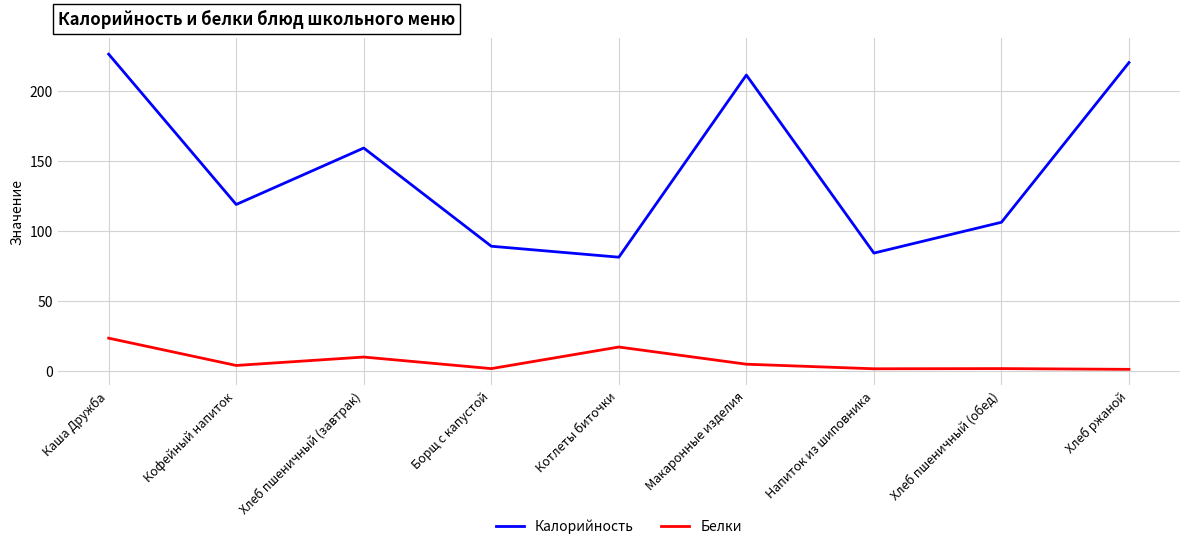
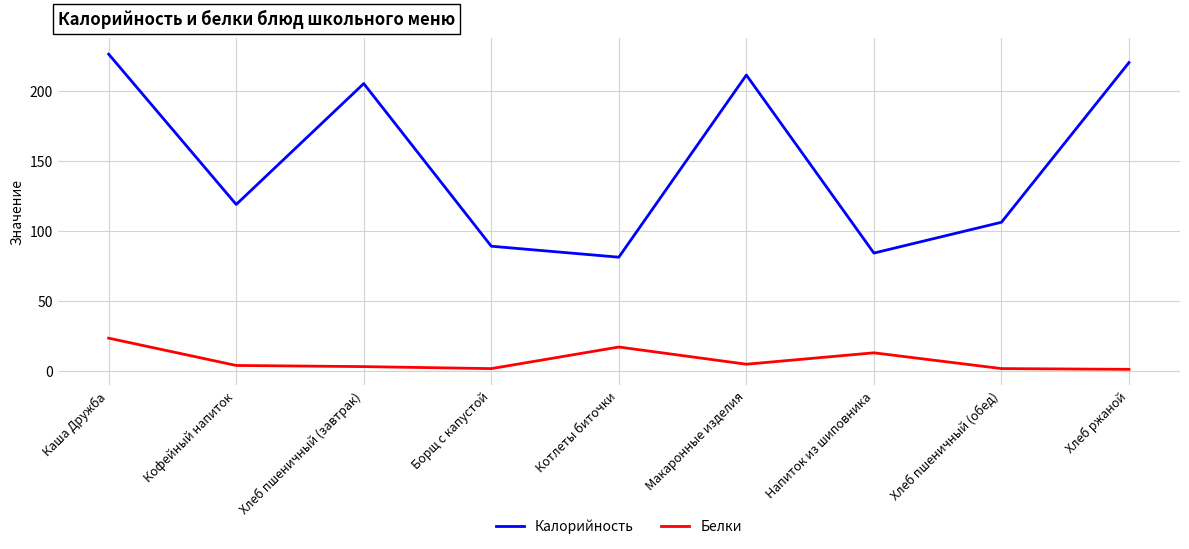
Калорийность, Хлеб пшеничный (завтрак): 159 -> 205
Белки, Хлеб пшеничный (завтрак): 10 -> 3
Белки, Напиток из шиповника: 1 -> 13
